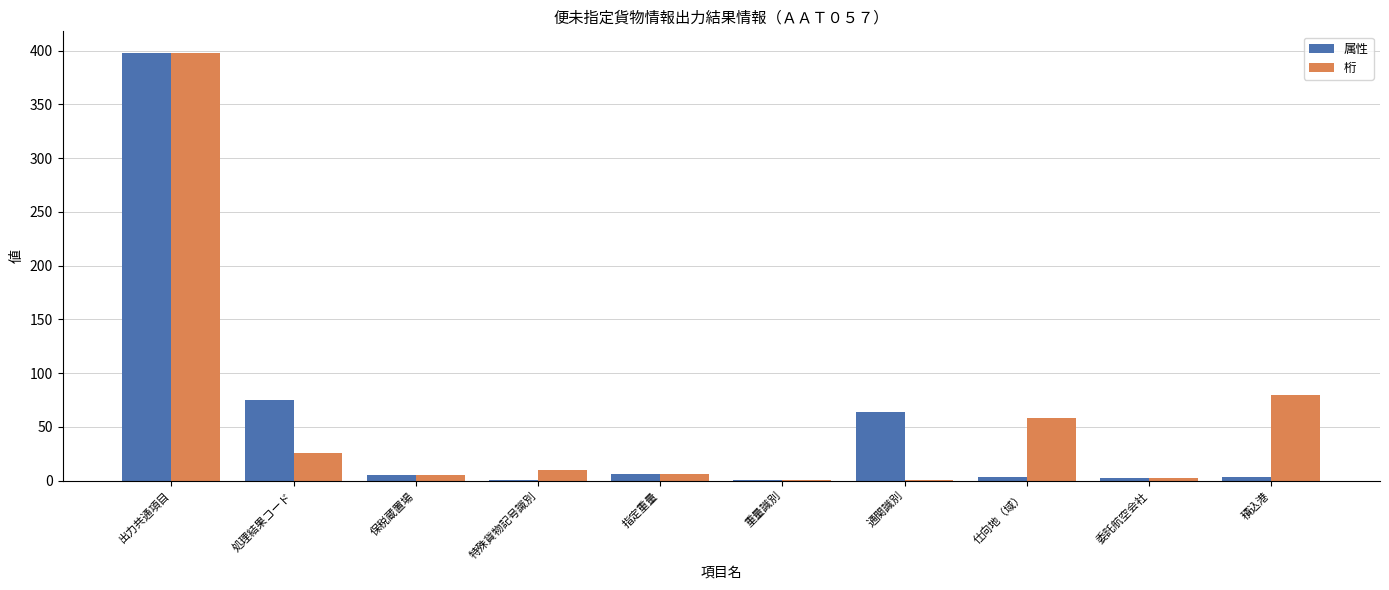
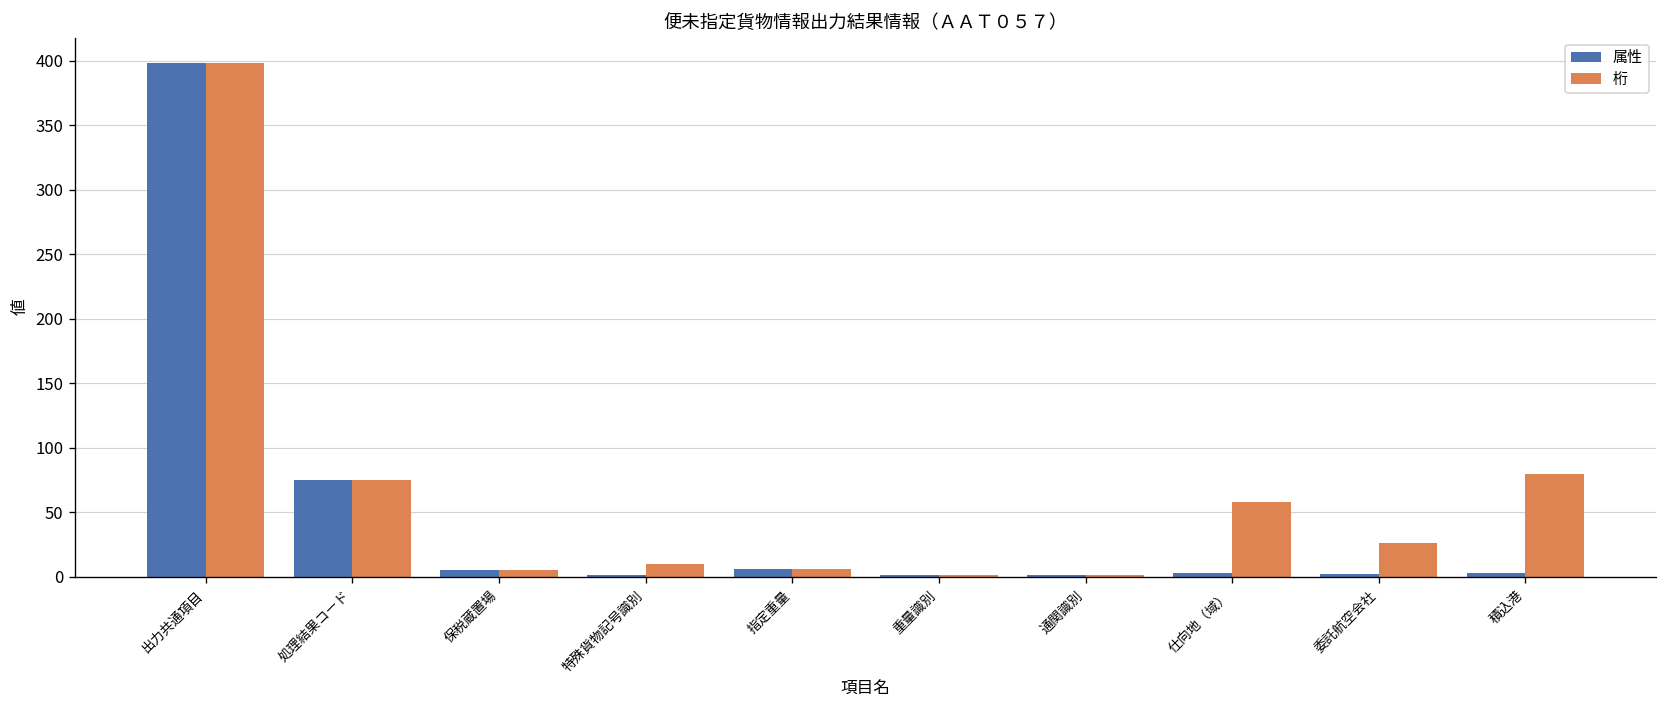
桁, 処理結果コード: 26 -> 75
属性, 通関識別: 64 -> 1
桁, 委託航空会社: 2 -> 26
